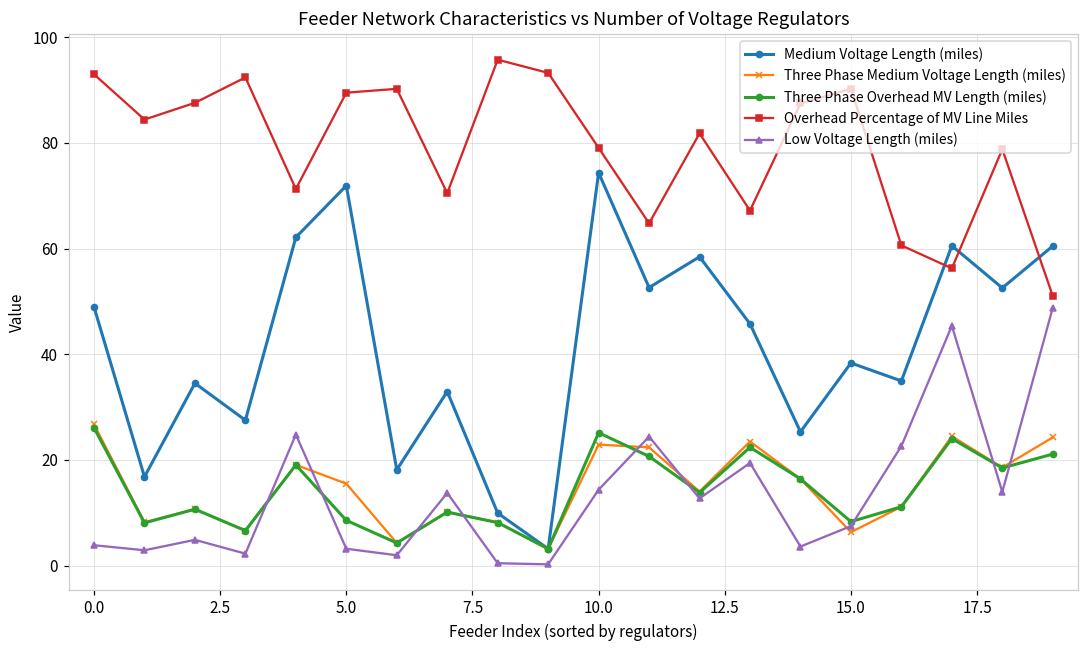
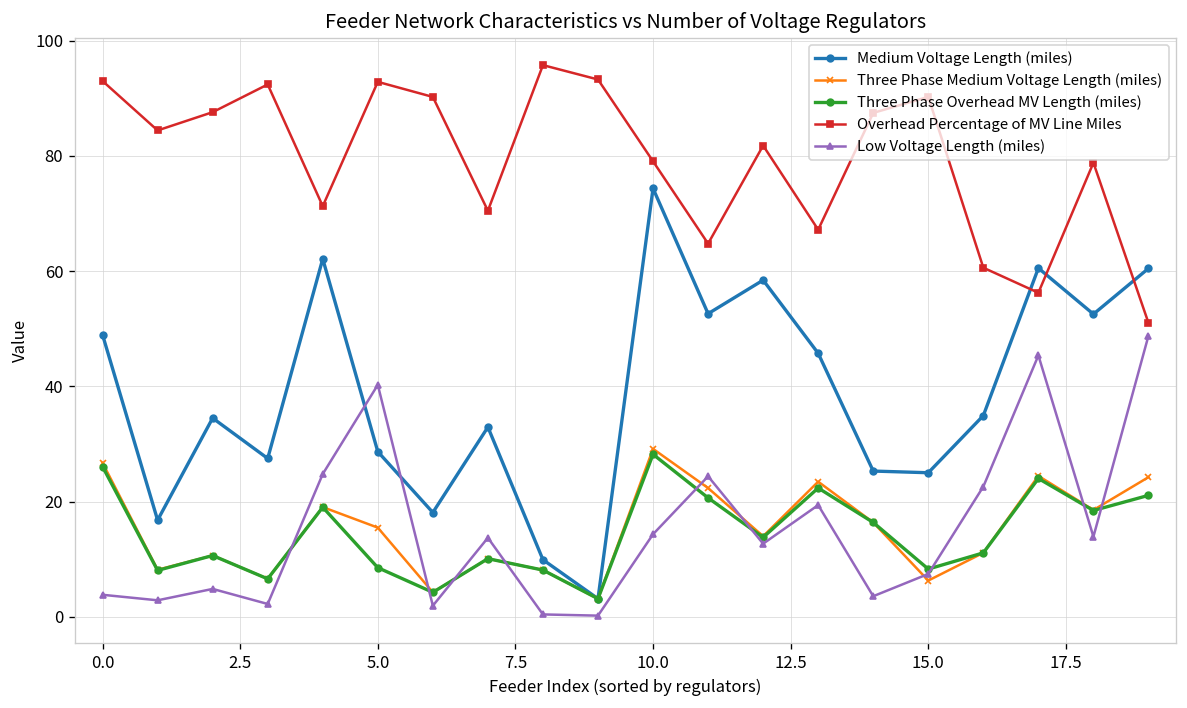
Medium Voltage Length (miles), 5.0: 72 -> 29
Overhead Percentage of MV Line Miles, 5.0: 90 -> 93
Low Voltage Length (miles), 5.0: 3 -> 40
Three Phase Medium Voltage Length (miles), 10.0: 23 -> 29
Three Phase Overhead MV Length (miles), 10.0: 25 -> 28
Medium Voltage Length (miles), 15.0: 38 -> 25
